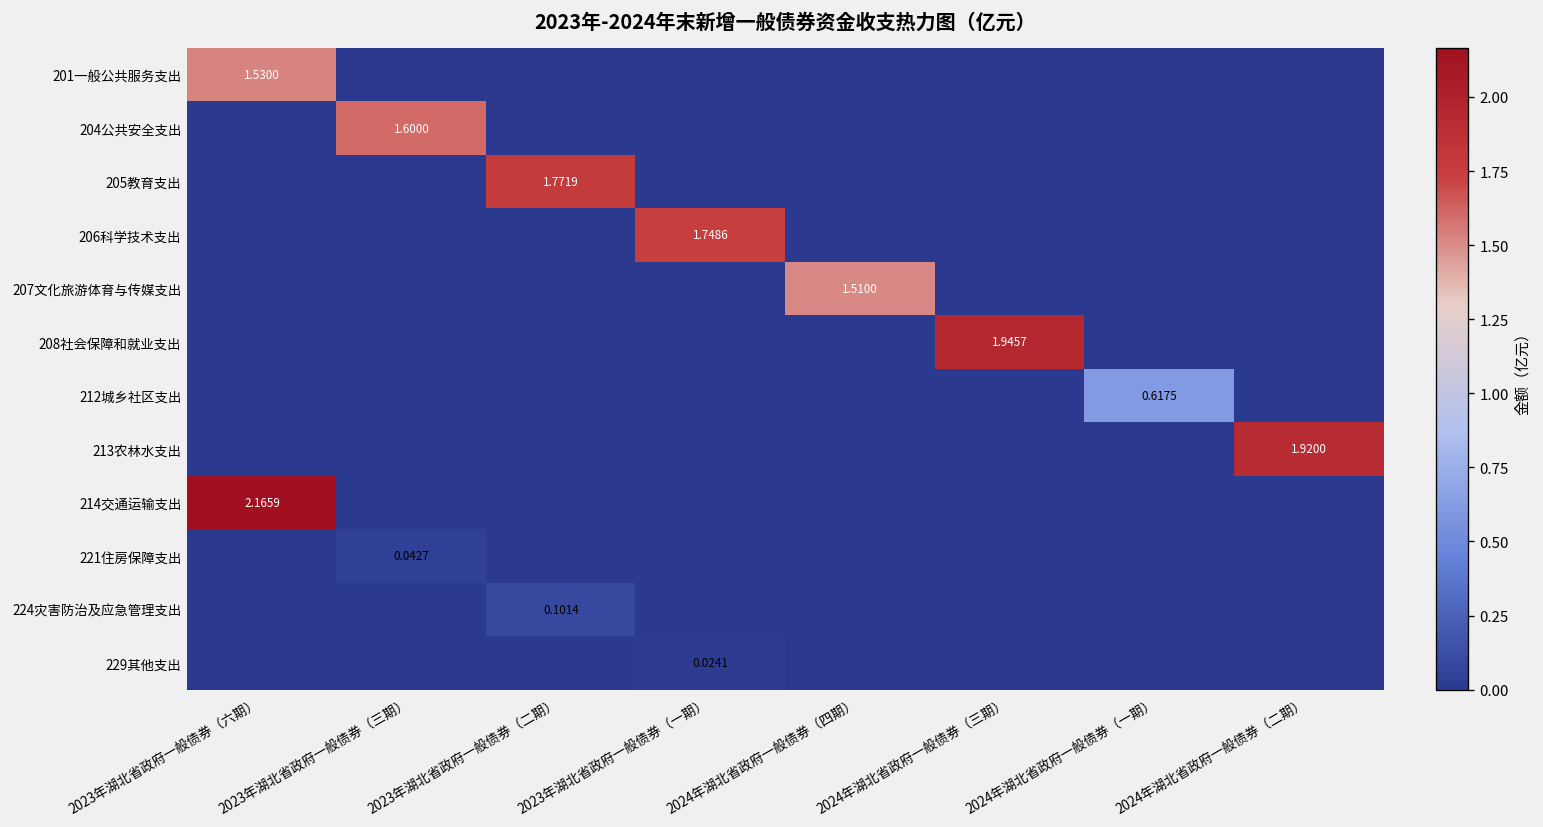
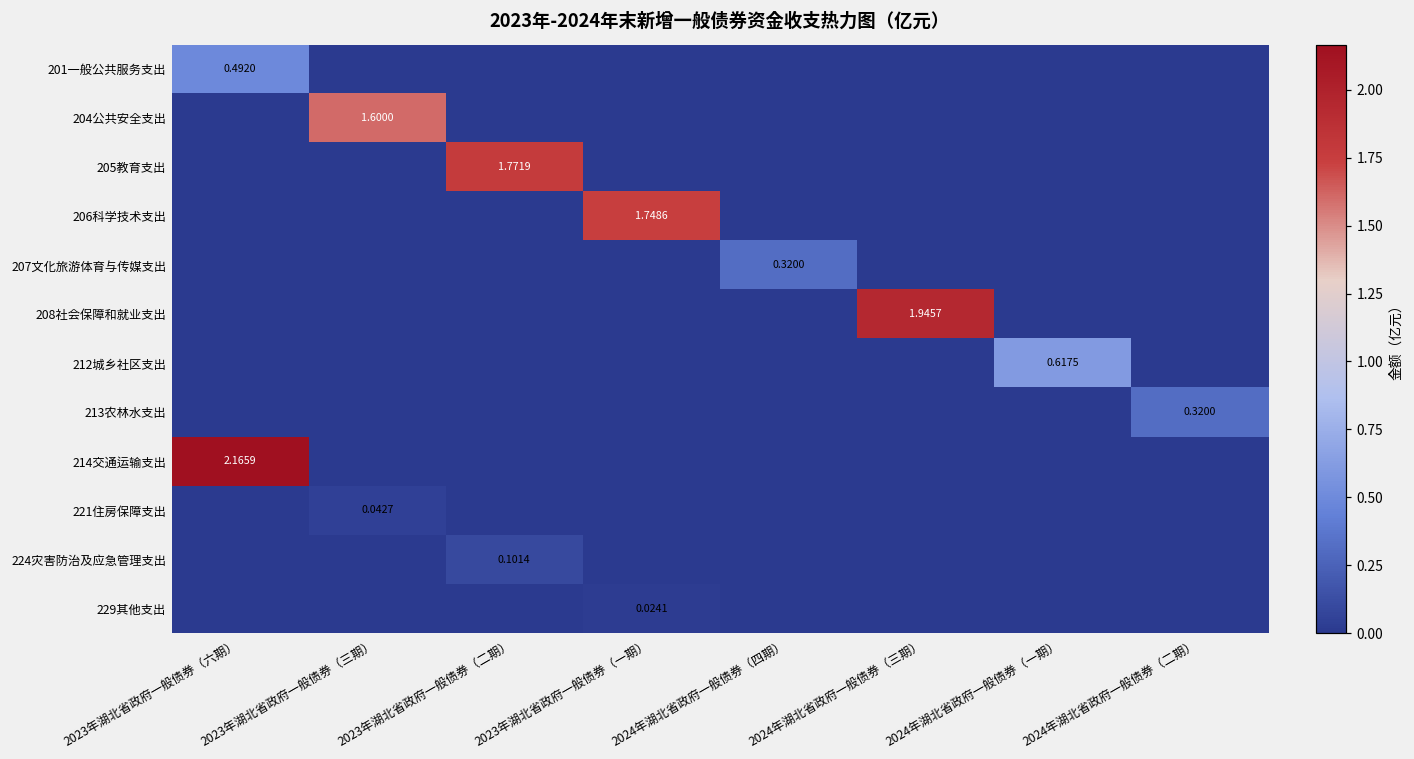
201一般公共服务支出, 2023年湖北省政府一般债券（六期）: 1.5300 -> 0.4920
207文化旅游体育与传媒支出, 2024年湖北省政府一般债券（四期）: 1.5100 -> 0.3200
213农林水支出, 2024年湖北省政府一般债券（二期）: 1.9200 -> 0.3200
